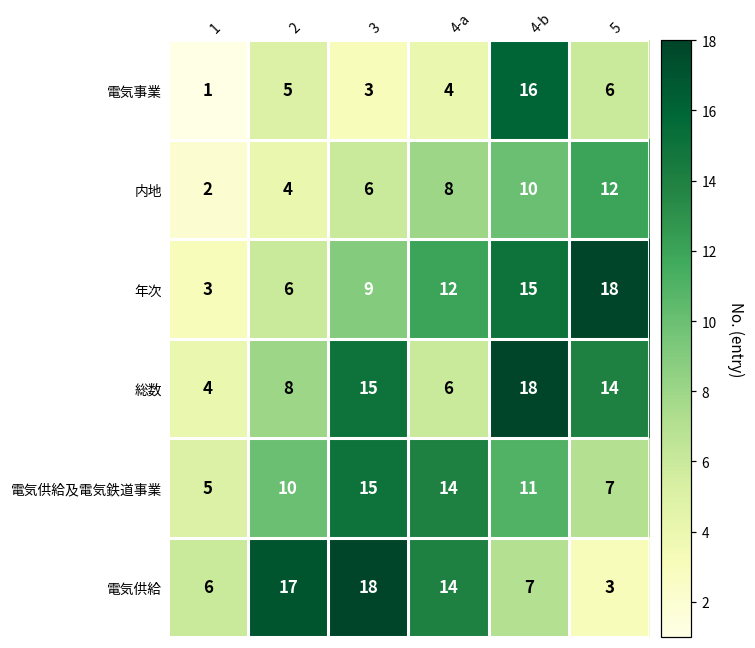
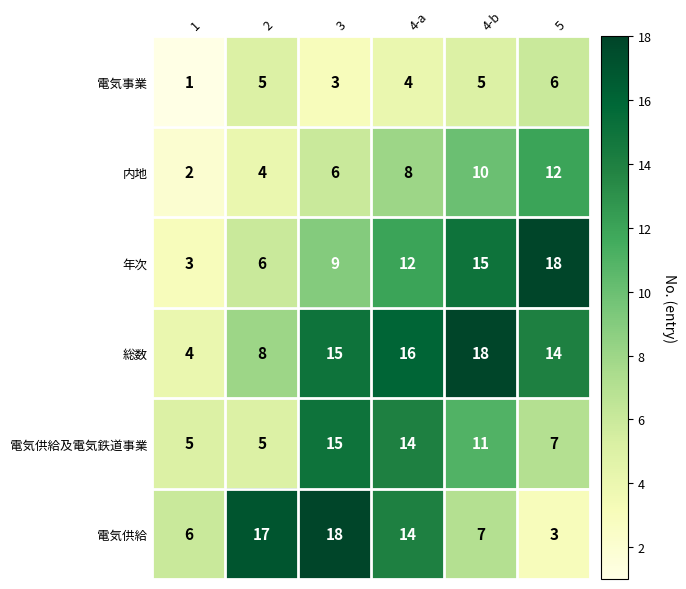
電気事業, 4-b: 16 -> 5
総数, 4-a: 6 -> 16
電気供給及電気鉄道事業, 2: 10 -> 5
